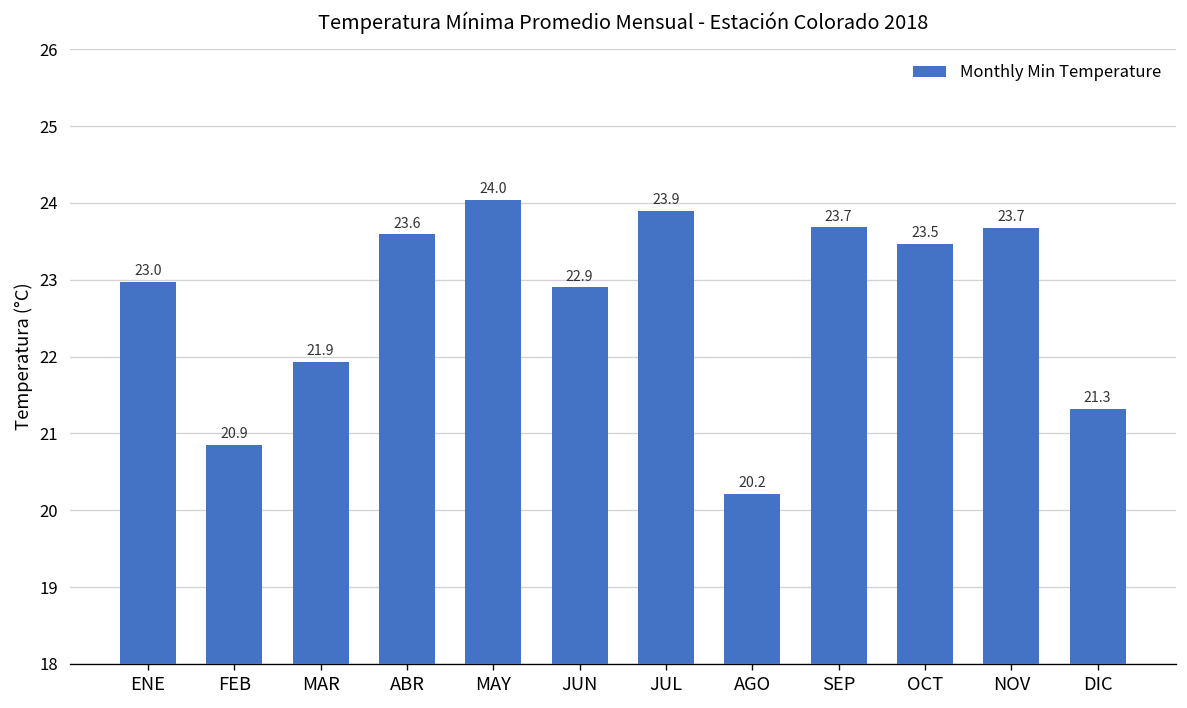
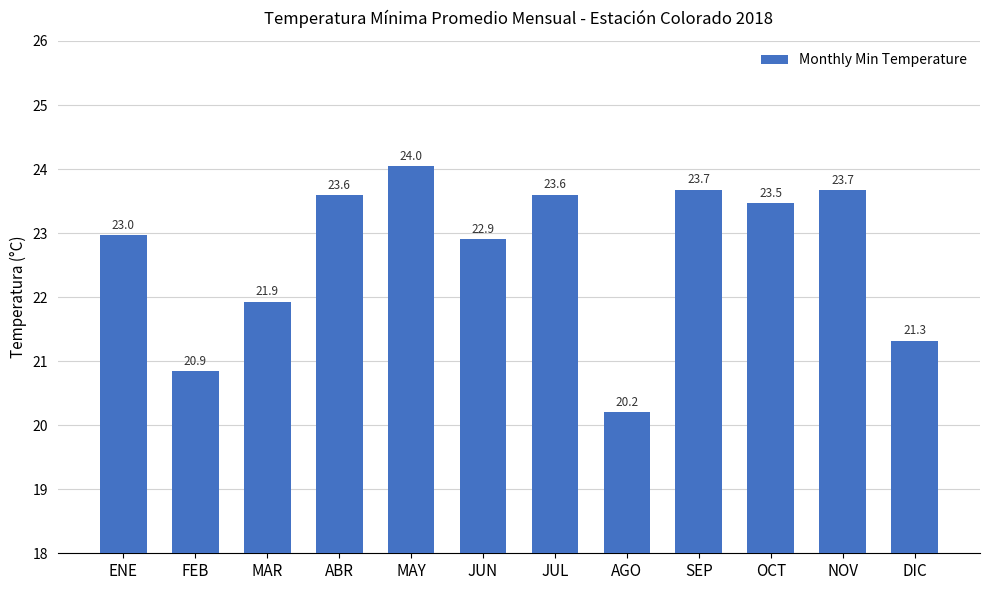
JUL: 23.9 -> 23.6
